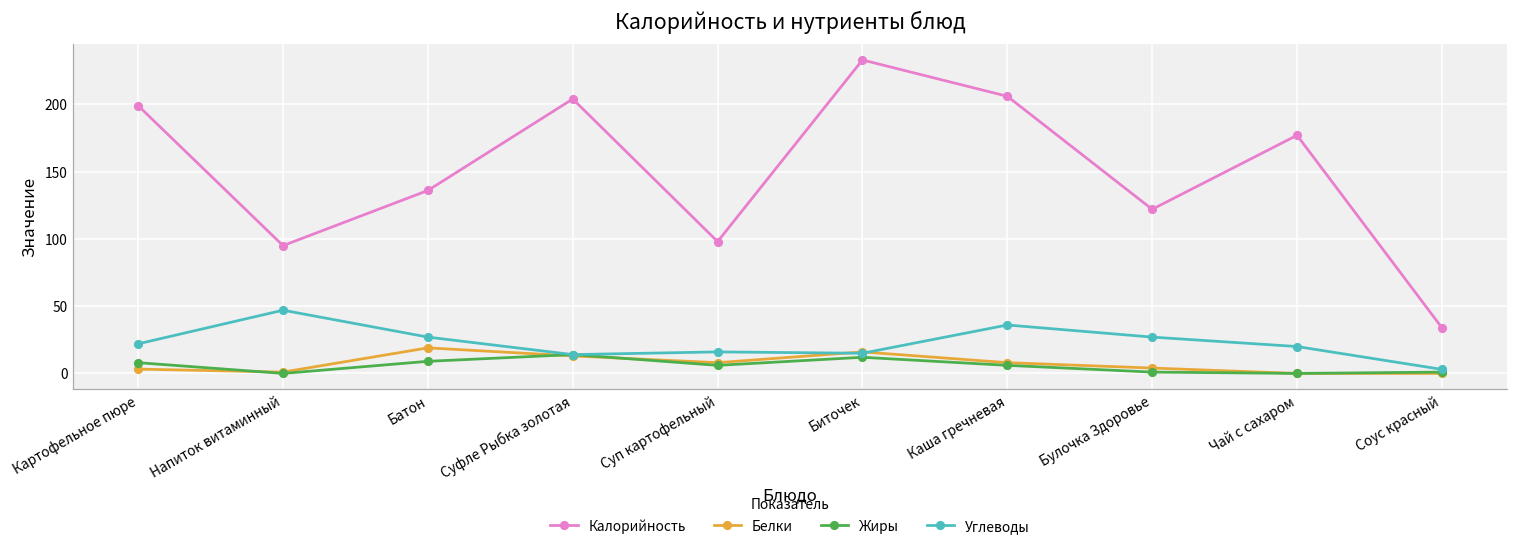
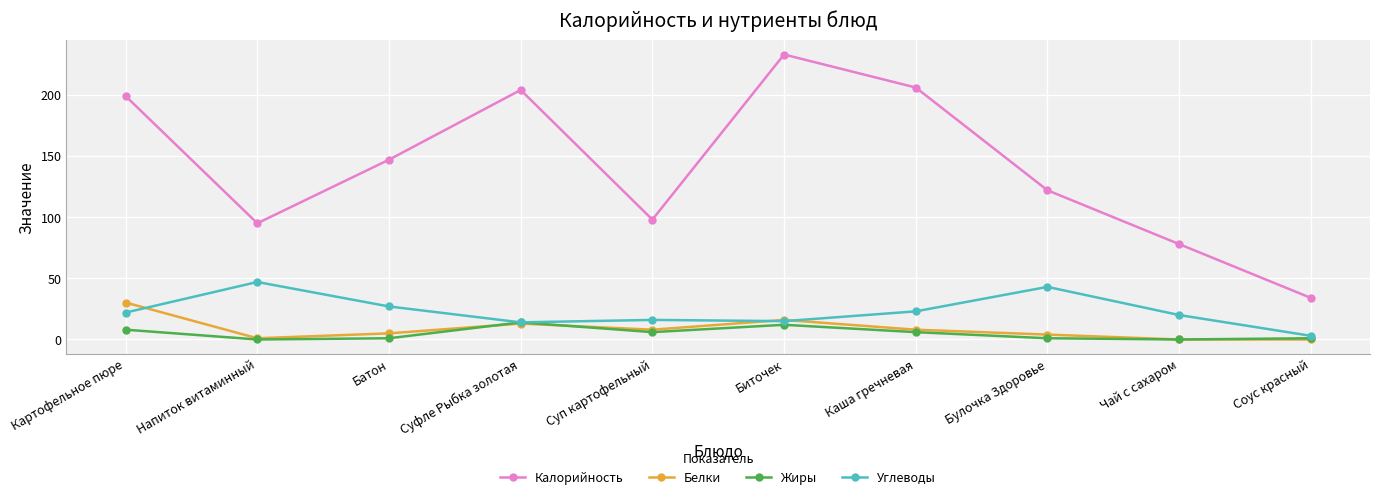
Белки, Картофельное пюре: 3 -> 30
Калорийность, Батон: 136 -> 147
Белки, Батон: 19 -> 5
Жиры, Батон: 9 -> 1
Углеводы, Каша гречневая: 36 -> 23
Углеводы, Булочка Здоровье: 27 -> 43
Калорийность, Чай с сахаром: 177 -> 78
